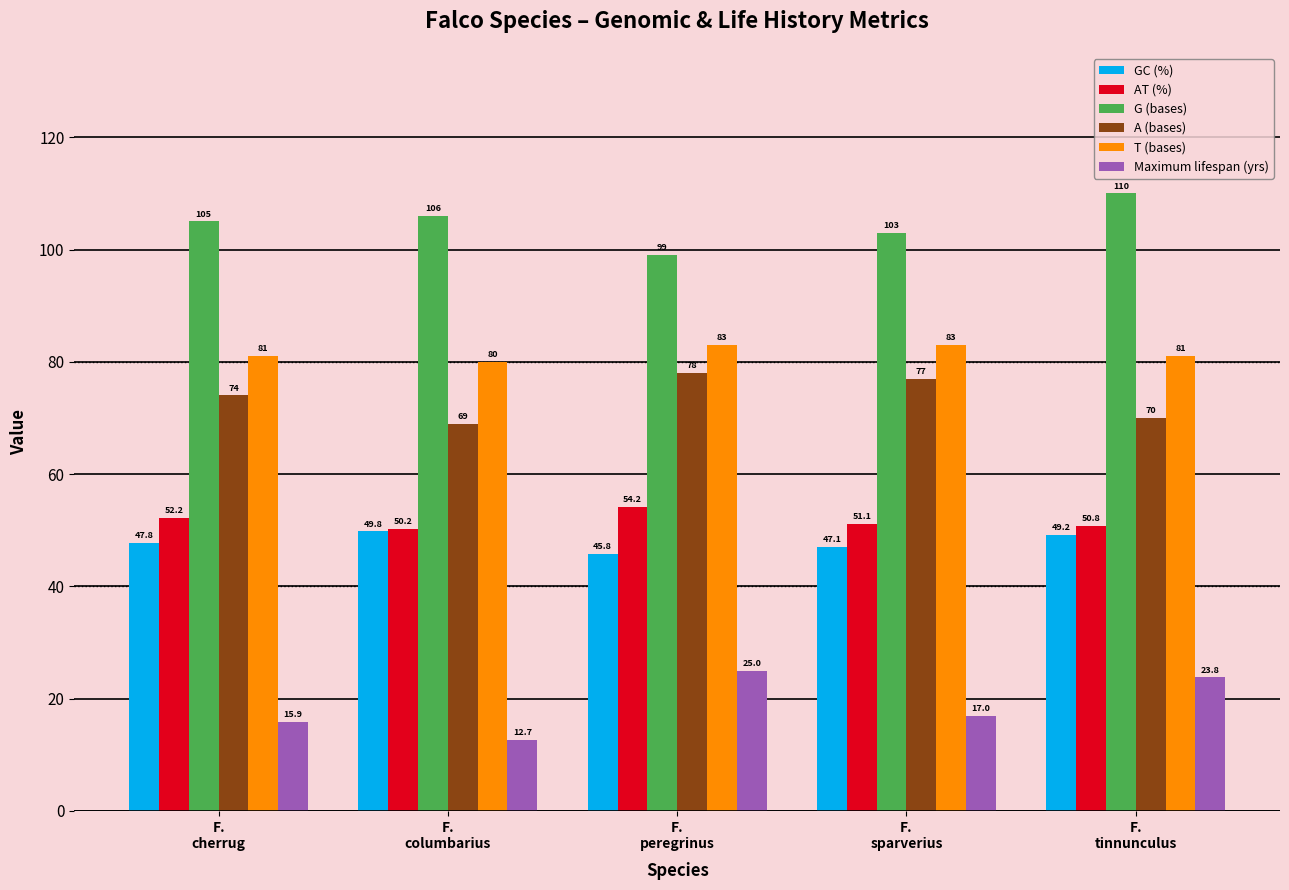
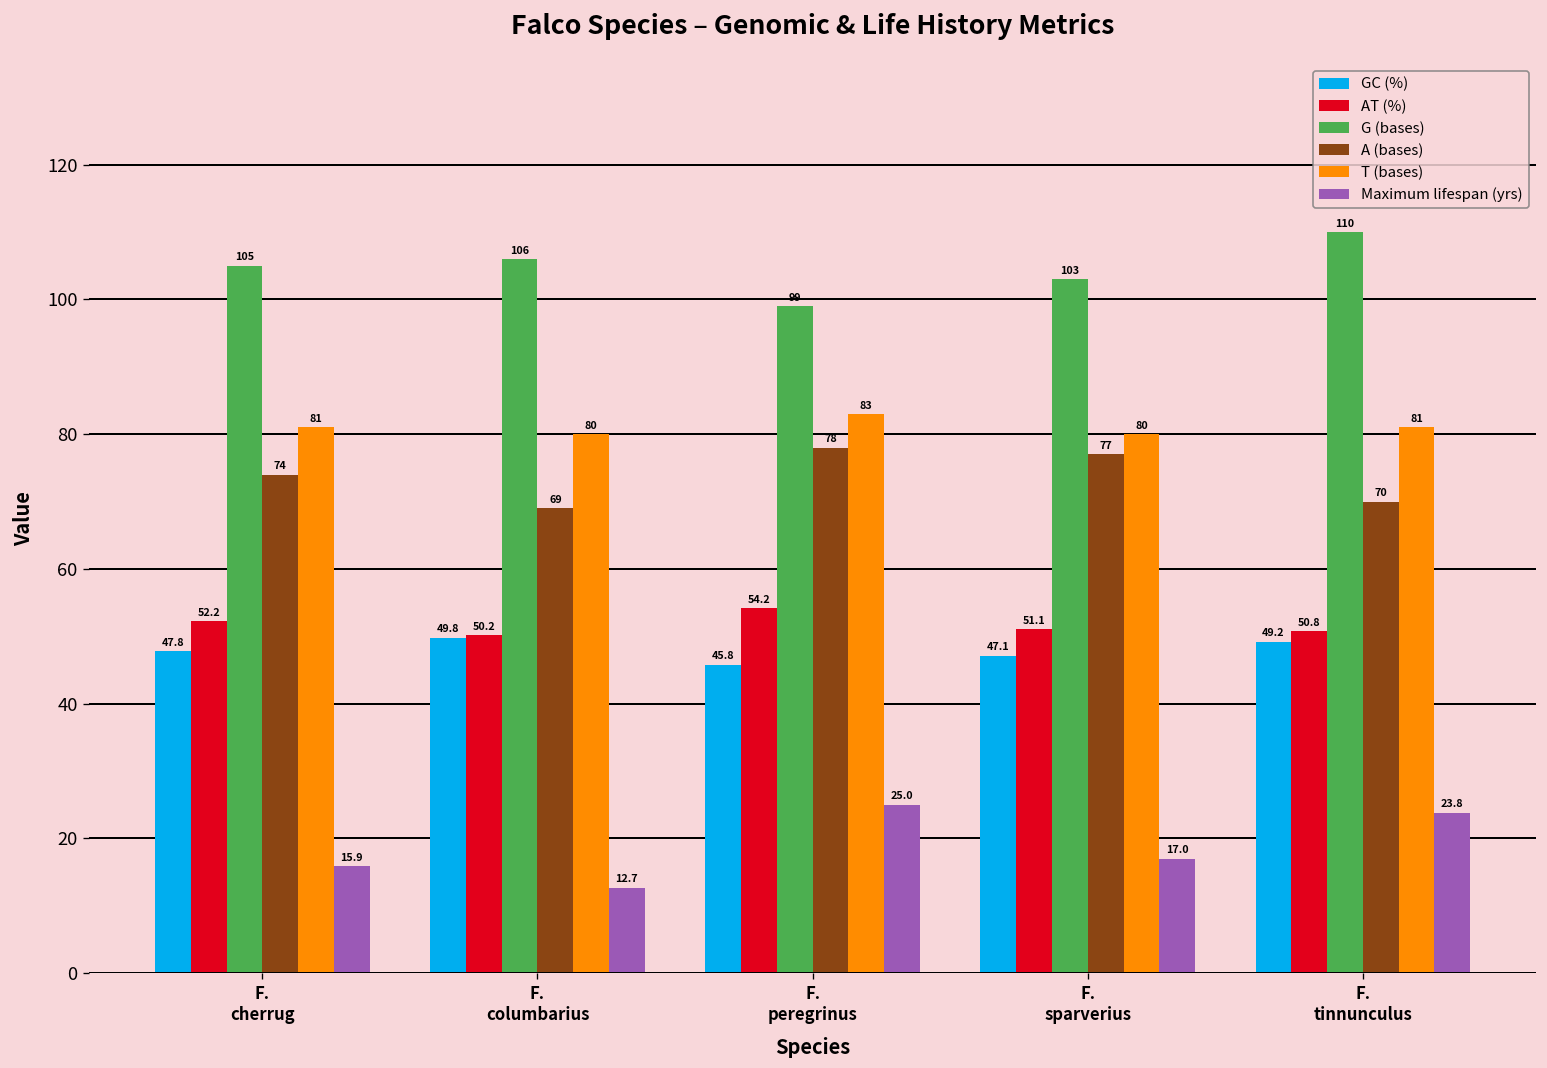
T (bases), F. sparverius: 83 -> 80
